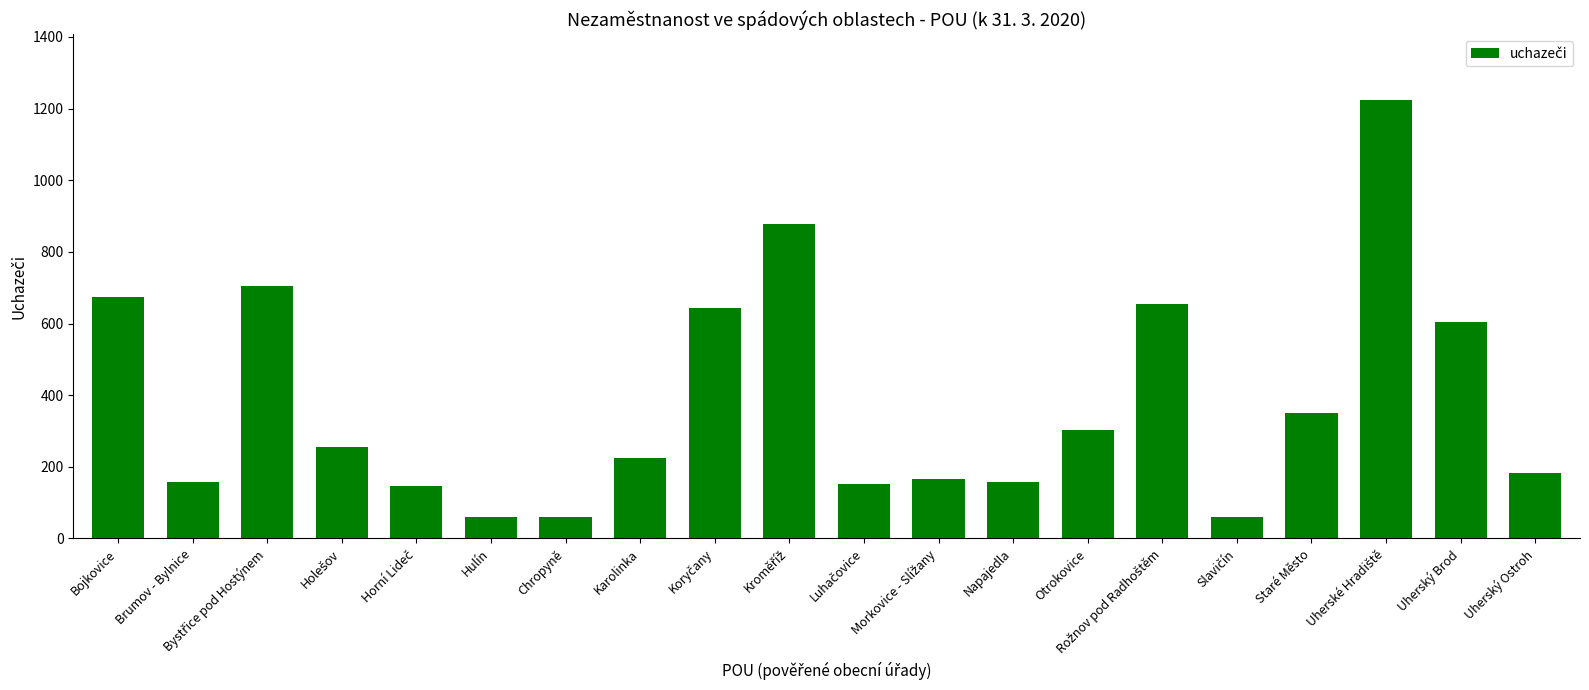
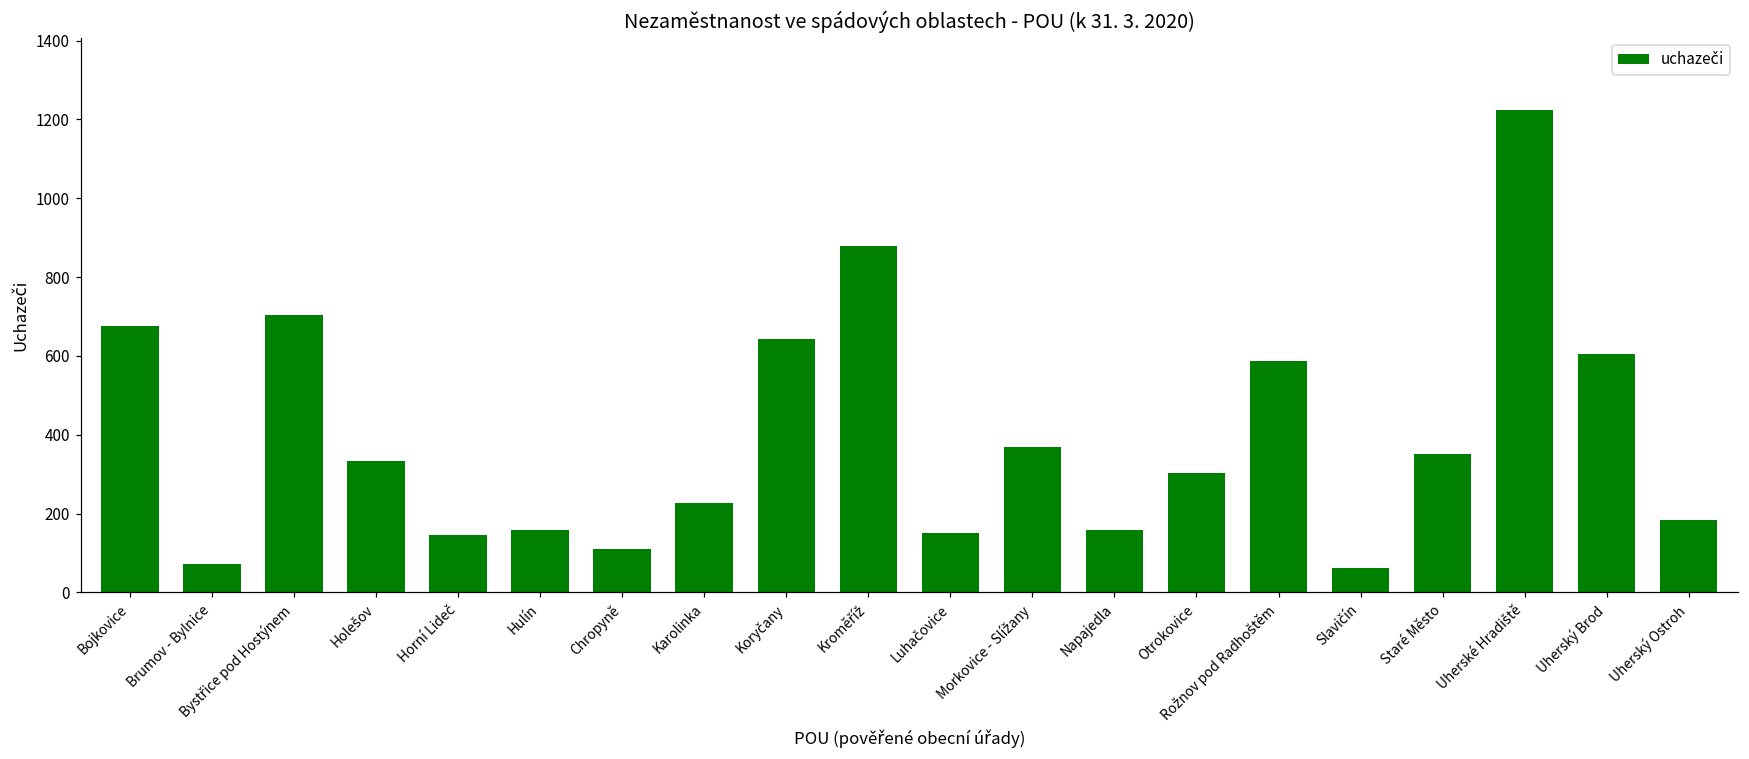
Brumov - Bylnice: 160 -> 70
Holešov: 260 -> 330
Hulín: 60 -> 160
Chropyně: 60 -> 110
Morkovice - Slížany: 170 -> 370
Rožnov pod Radhoštěm: 650 -> 590
